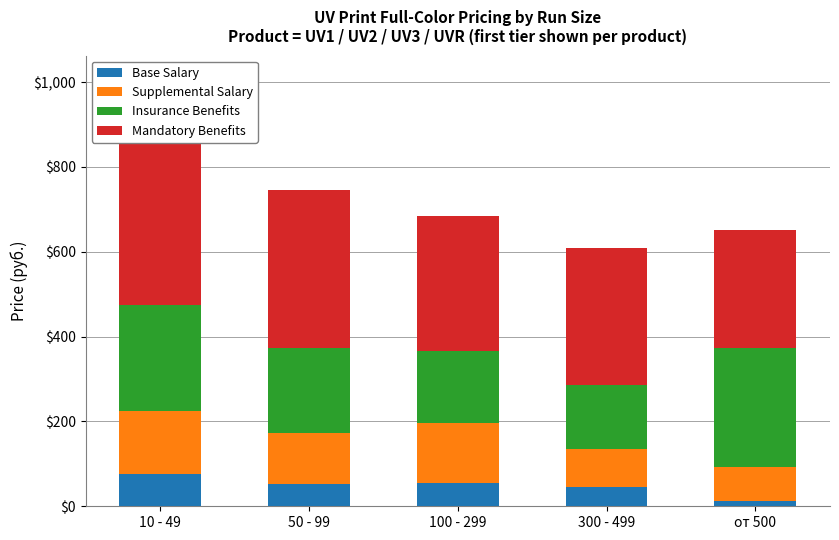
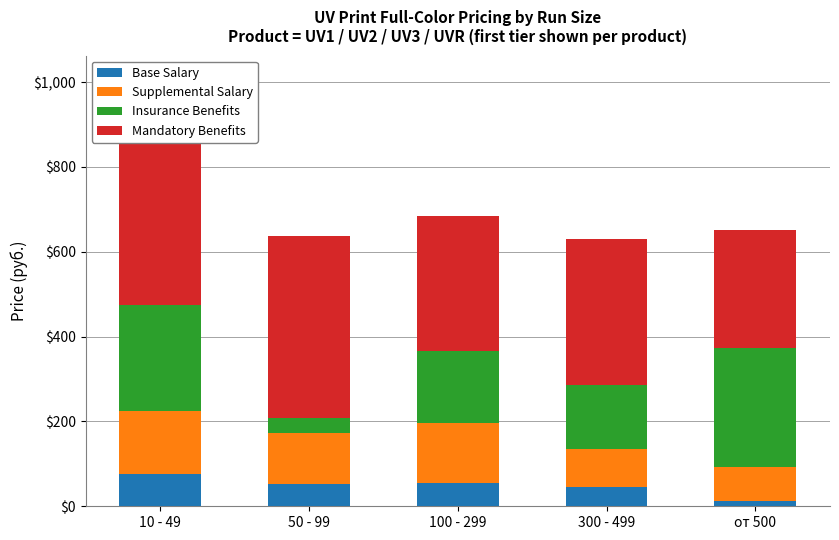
Insurance Benefits, 50 - 99: $200 -> $40
Mandatory Benefits, 50 - 99: $370 -> $430
Mandatory Benefits, 300 - 499: $320 -> $350
